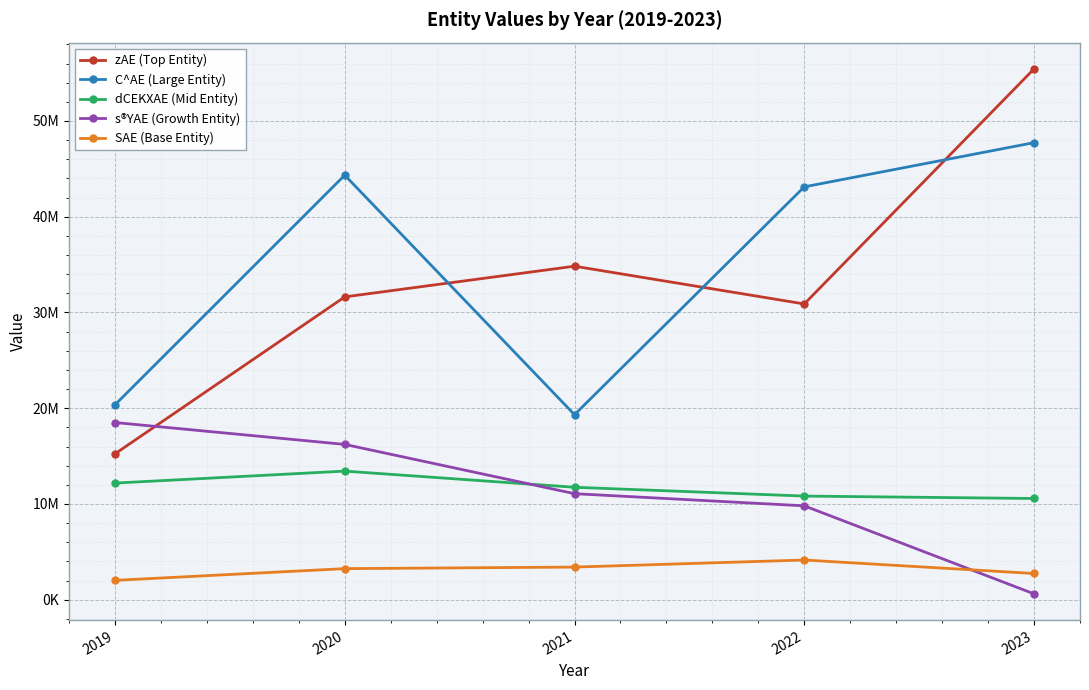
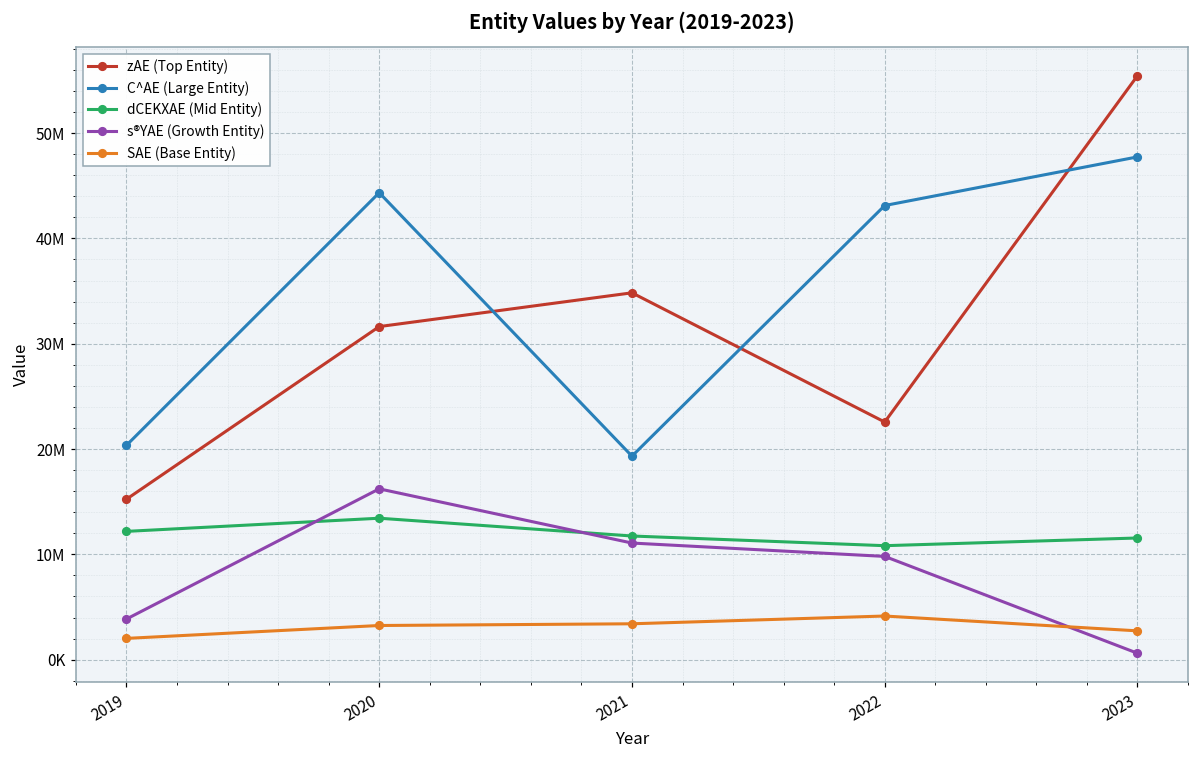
s®YAE (Growth Entity), 2019: 19000000 -> 4000000
zAE (Top Entity), 2022: 31000000 -> 23000000
dCEKXAE (Mid Entity), 2023: 11000000 -> 12000000
